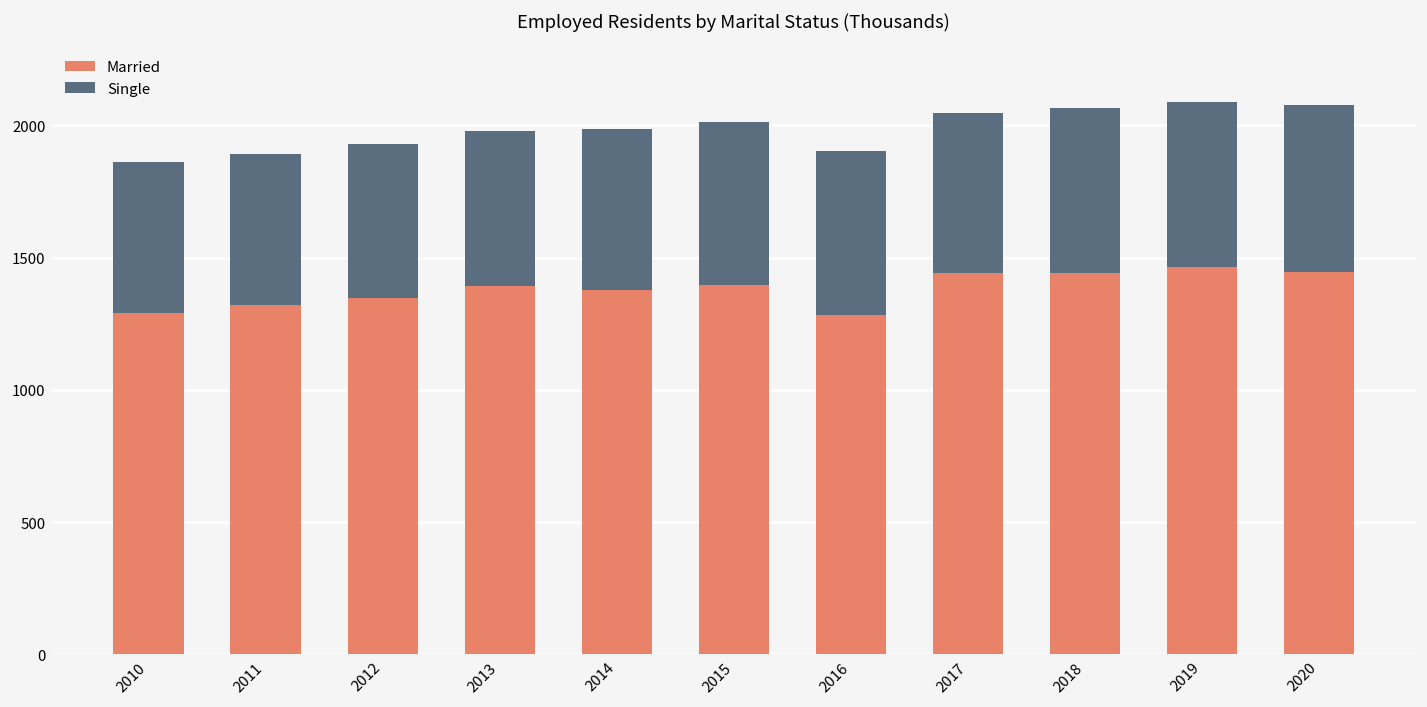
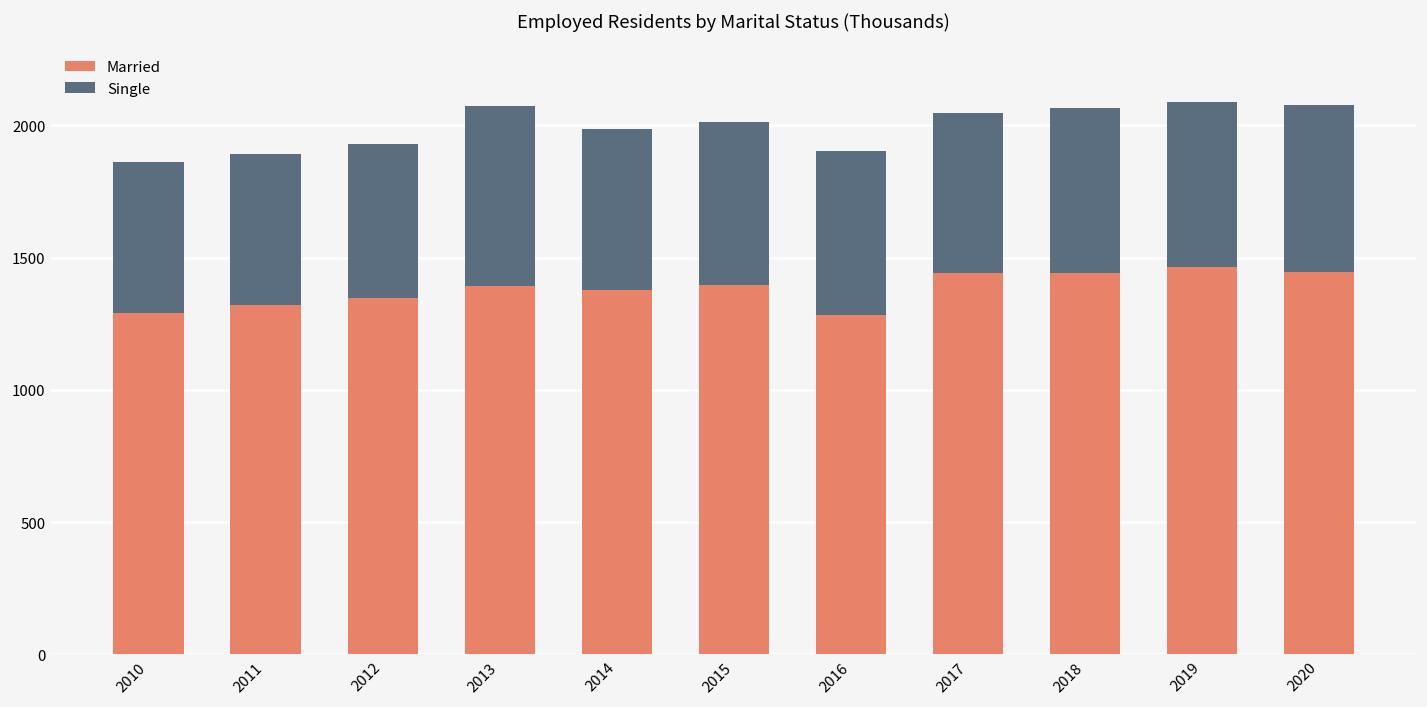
Single, 2013: 590 -> 680
